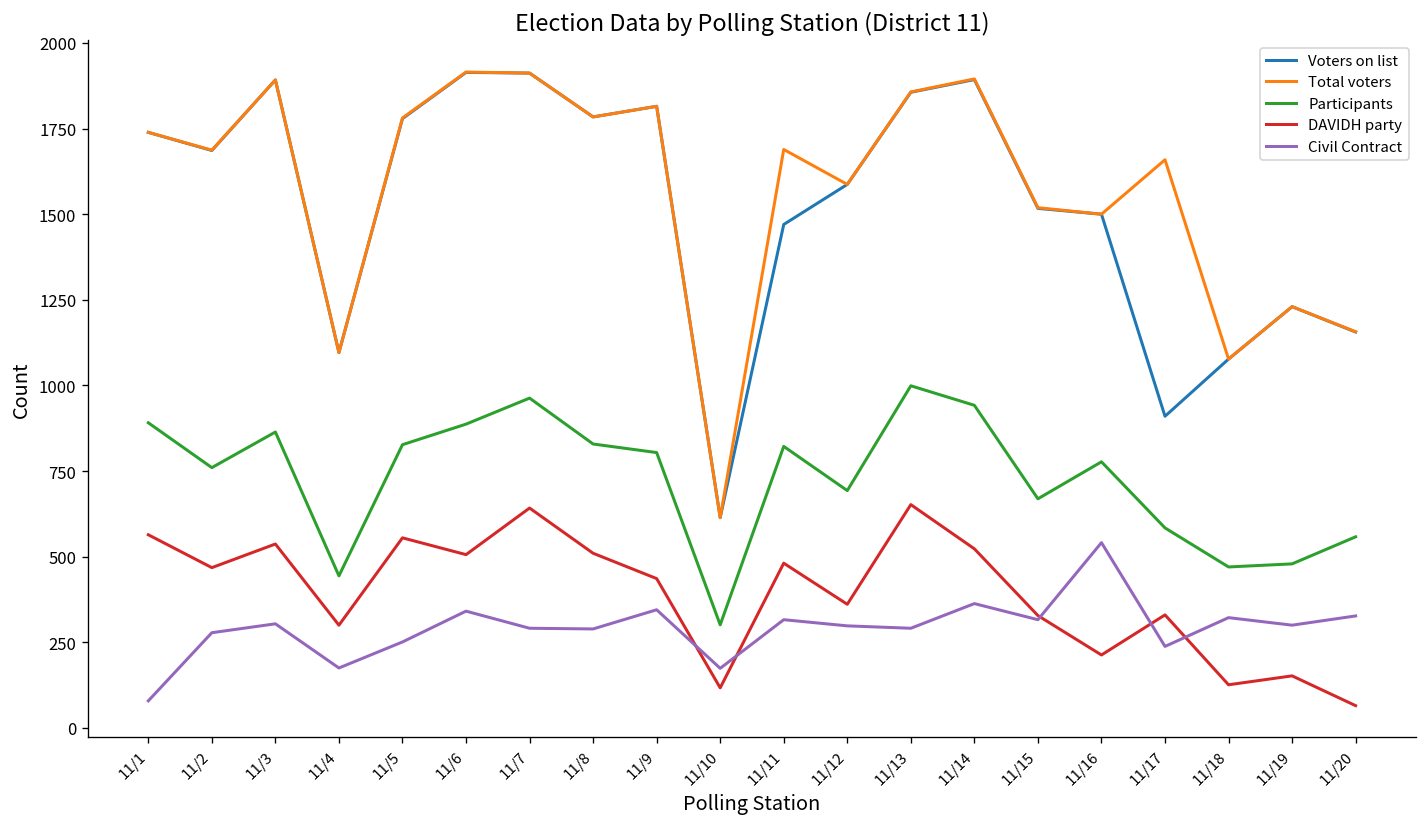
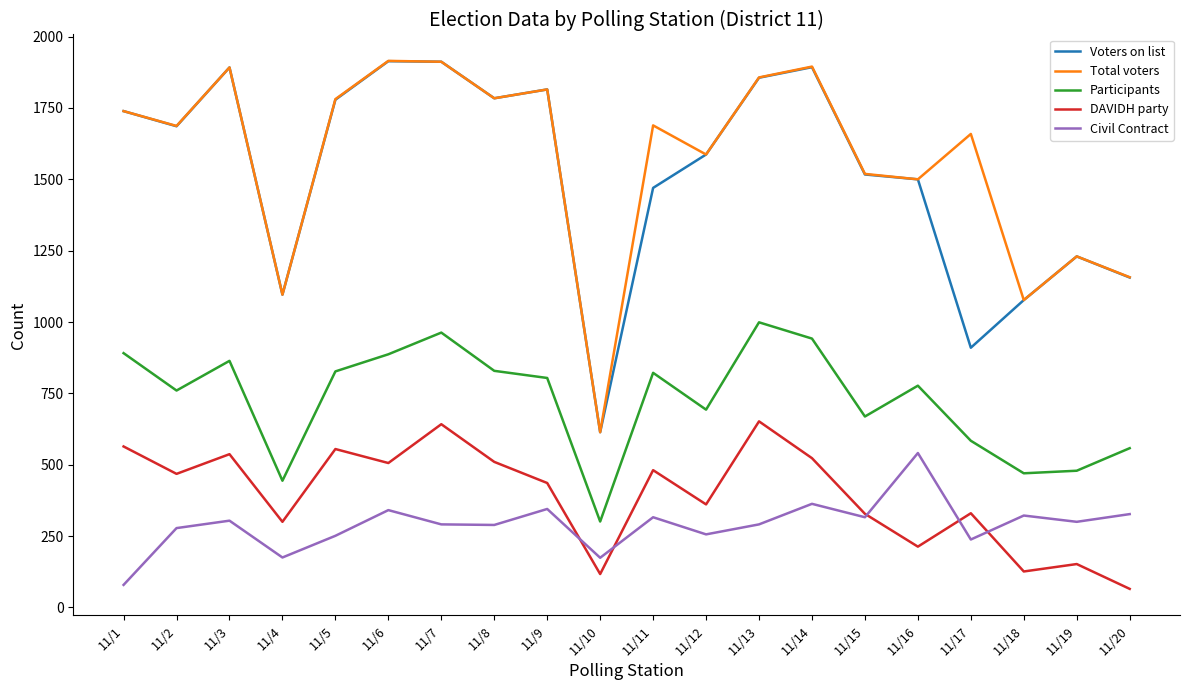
Civil Contract, 11/12: 300 -> 260
